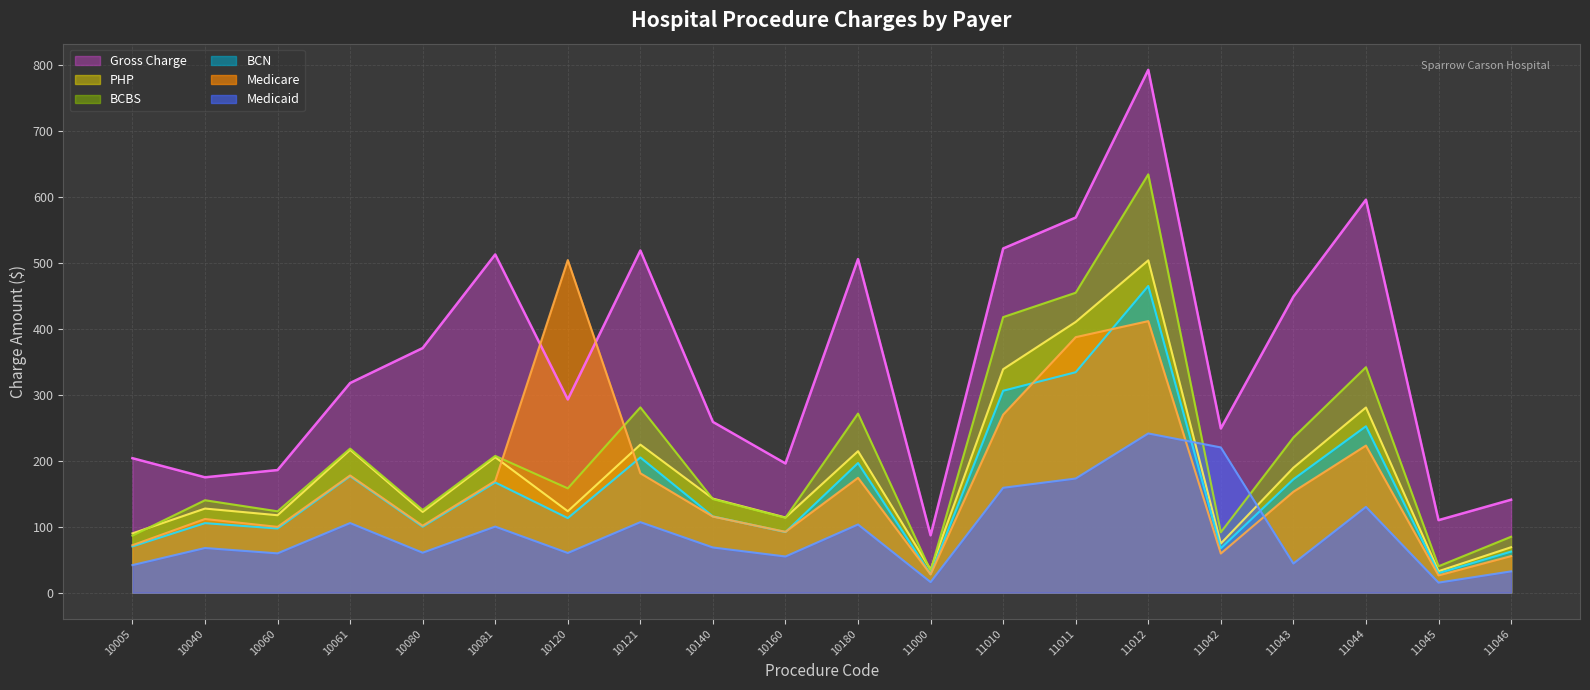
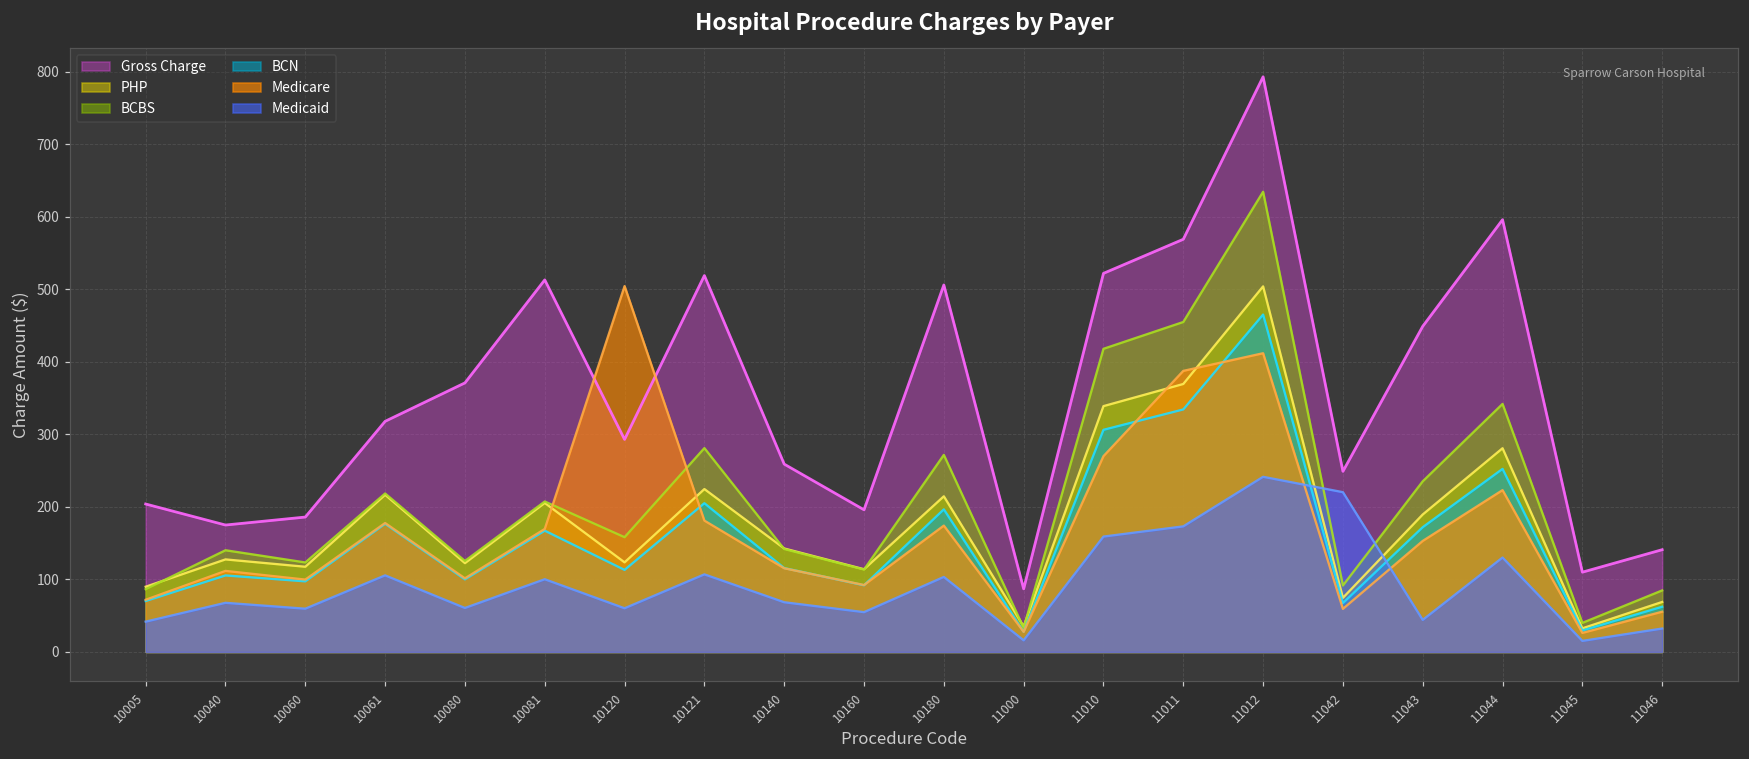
PHP, 11011: 410 -> 370
